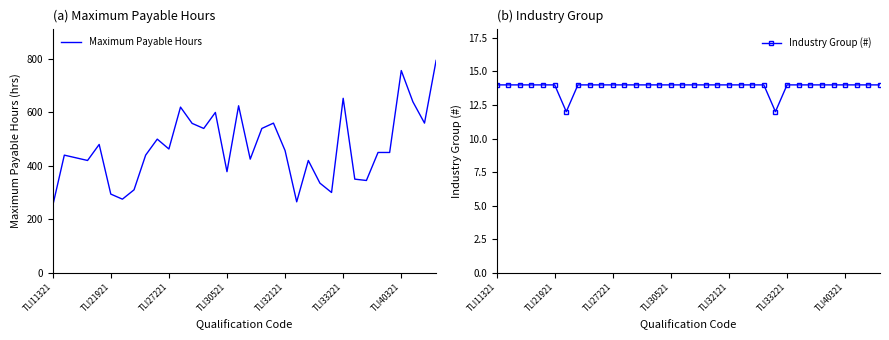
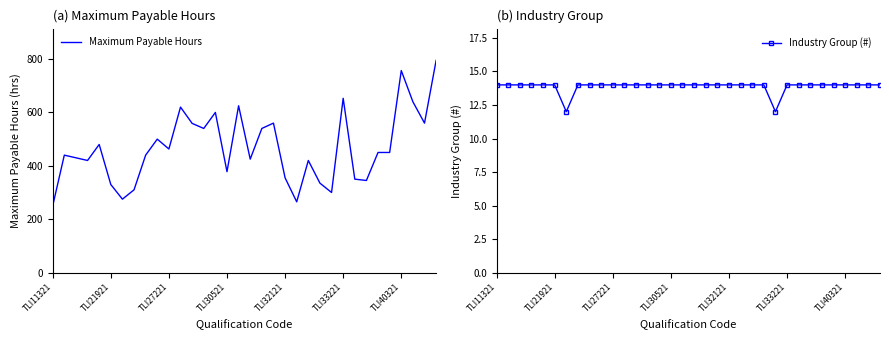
(a) Maximum Payable Hours, TLI21921: 290 -> 330
(a) Maximum Payable Hours, TLI32121: 460 -> 360
